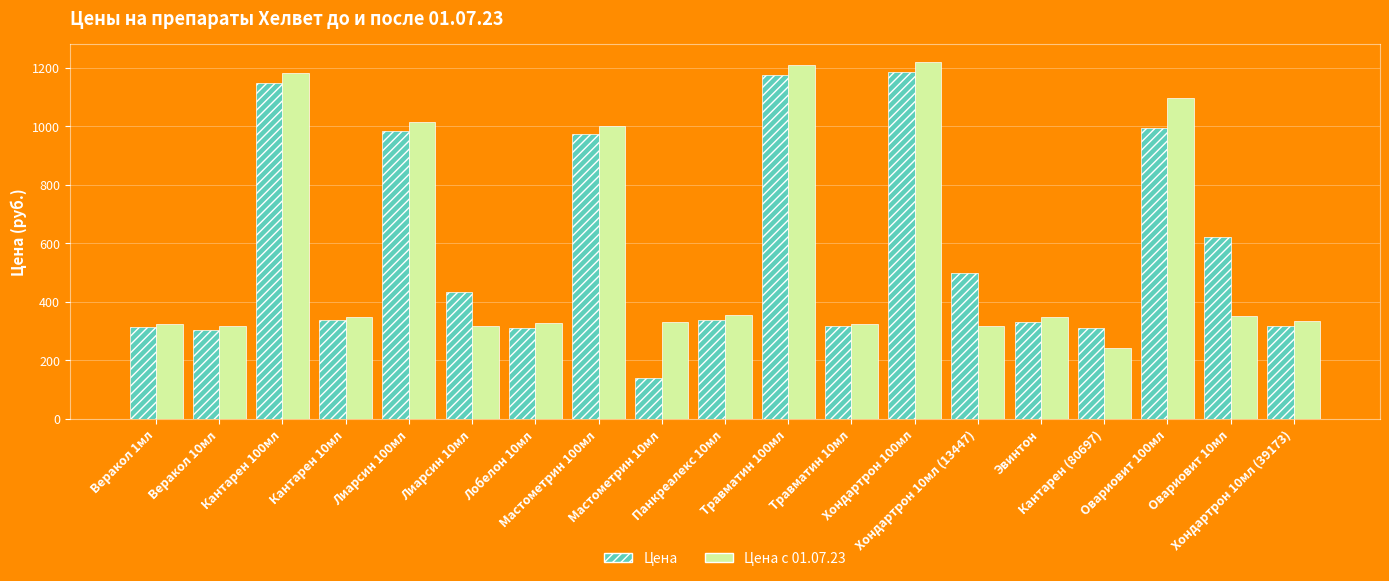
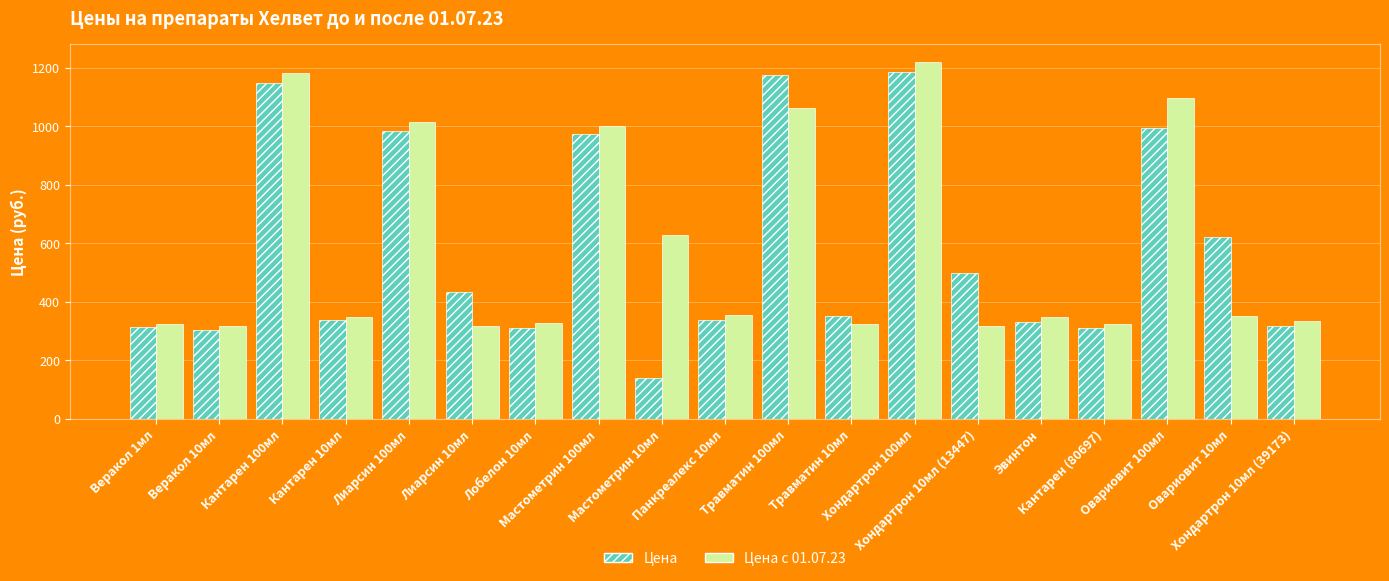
Цена с 01.07.23, Мастометрин 10мл: 330 -> 630
Цена с 01.07.23, Травматин 100мл: 1210 -> 1060
Цена, Травматин 10мл: 320 -> 350
Цена с 01.07.23, Кантарен (80697): 240 -> 320
